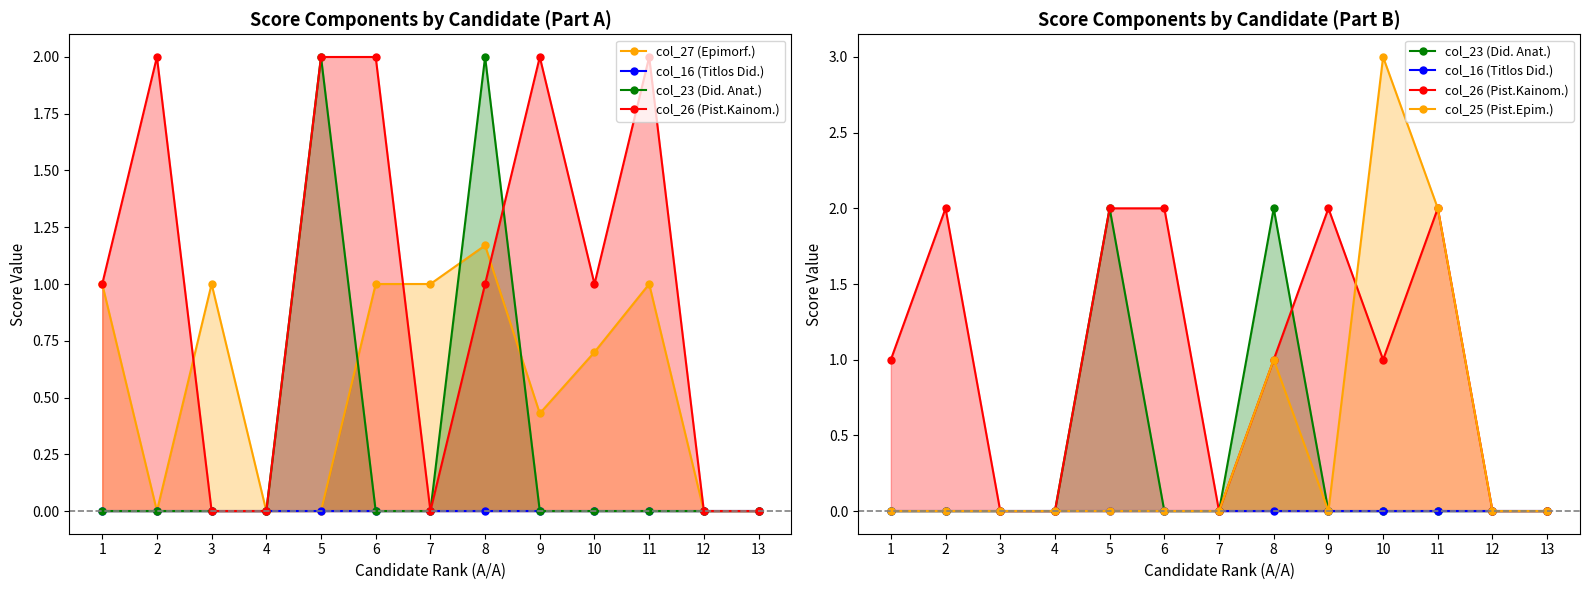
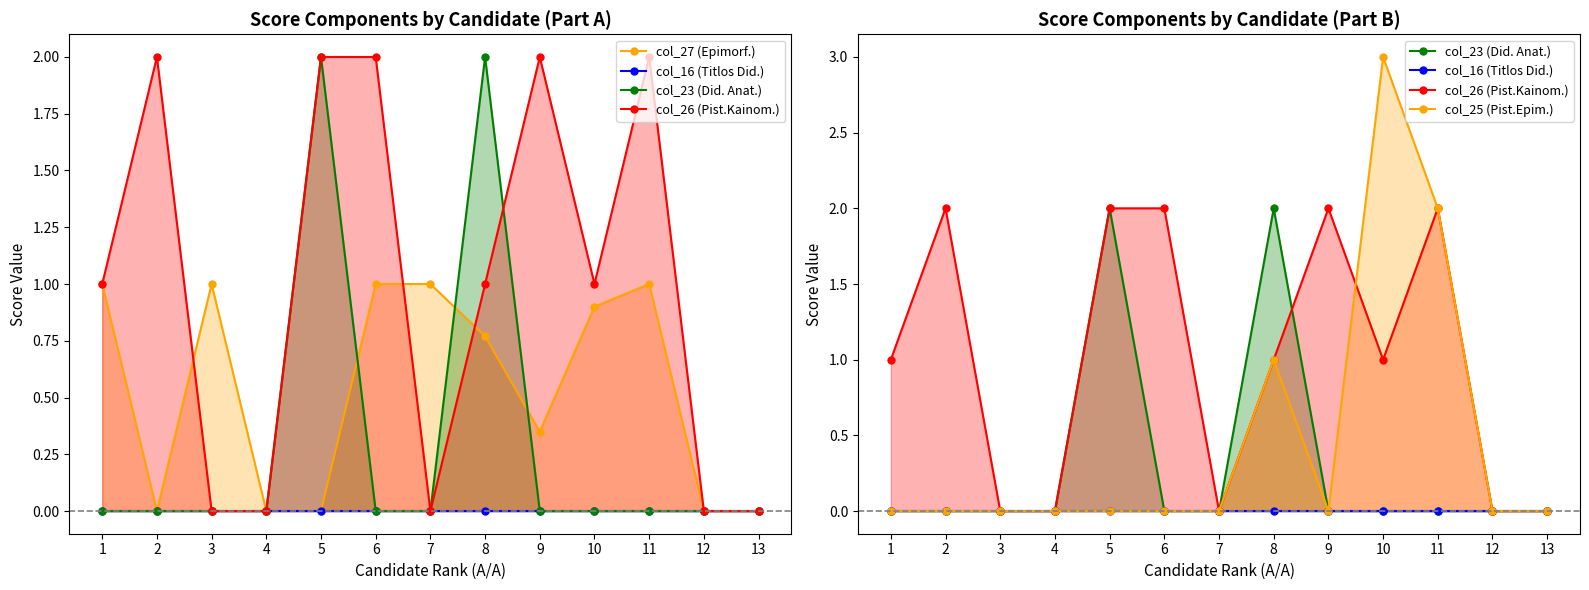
Score Components by Candidate (Part A), col_27 (Epimorf.), 8: 1.17 -> 0.77
Score Components by Candidate (Part A), col_27 (Epimorf.), 9: 0.43 -> 0.35
Score Components by Candidate (Part A), col_27 (Epimorf.), 10: 0.7 -> 0.9
